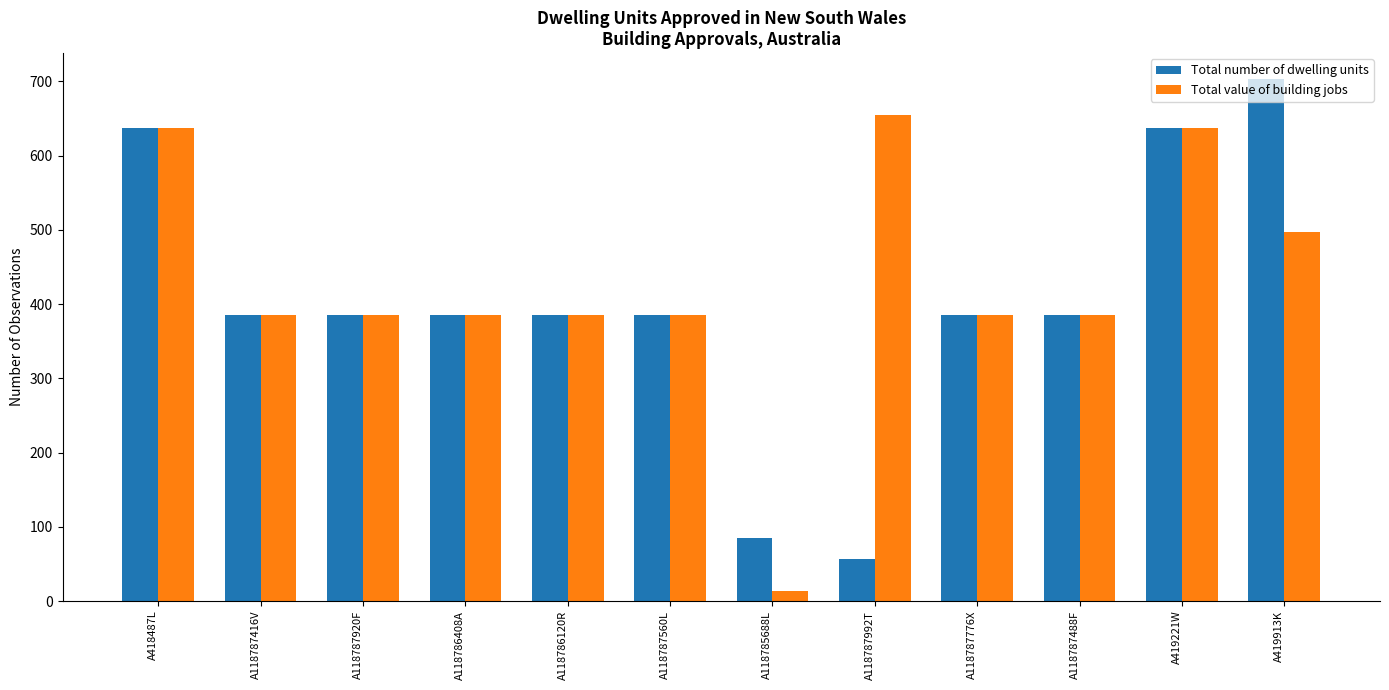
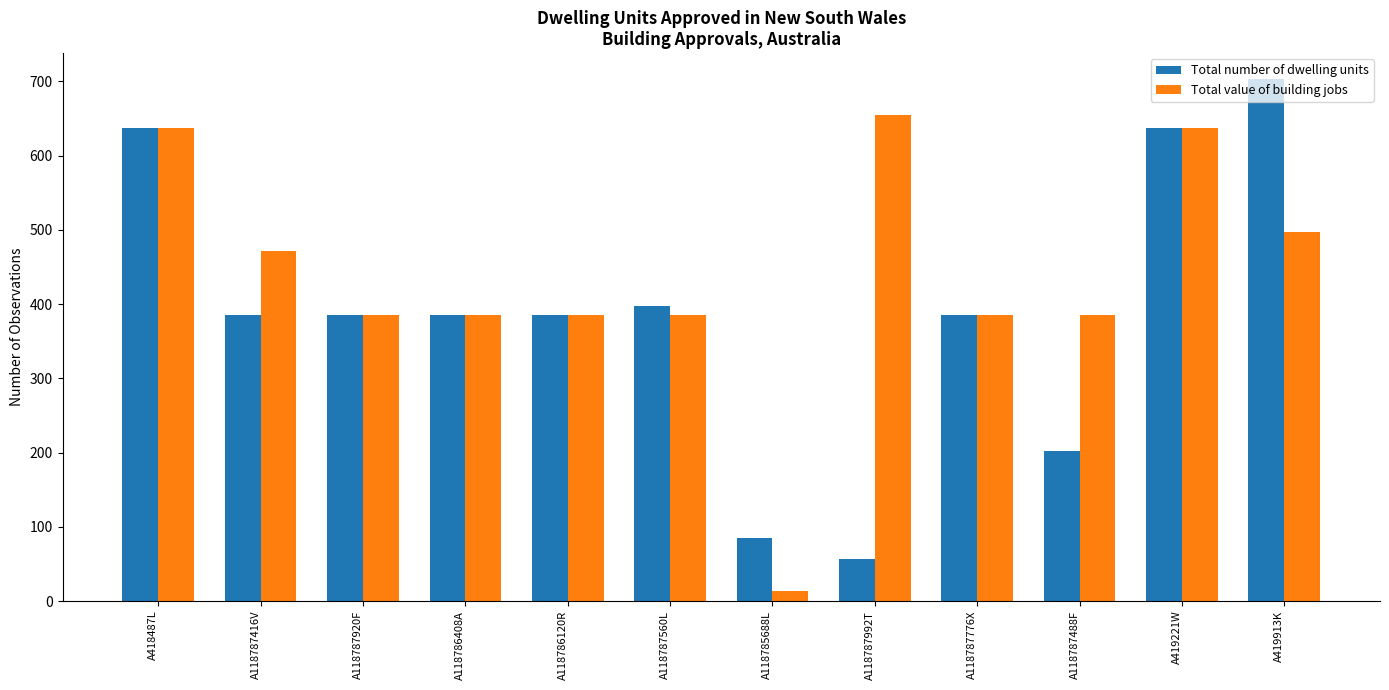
Total value of building jobs, A118787416V: 390 -> 470
Total number of dwelling units, A118787560L: 390 -> 400
Total number of dwelling units, A118787488F: 390 -> 200
